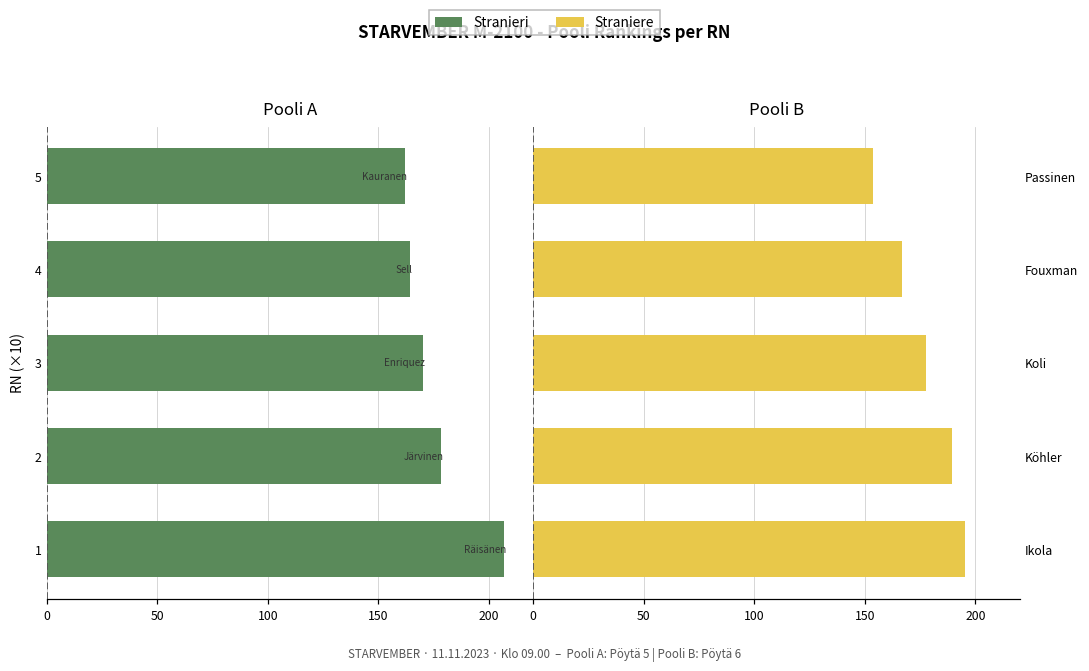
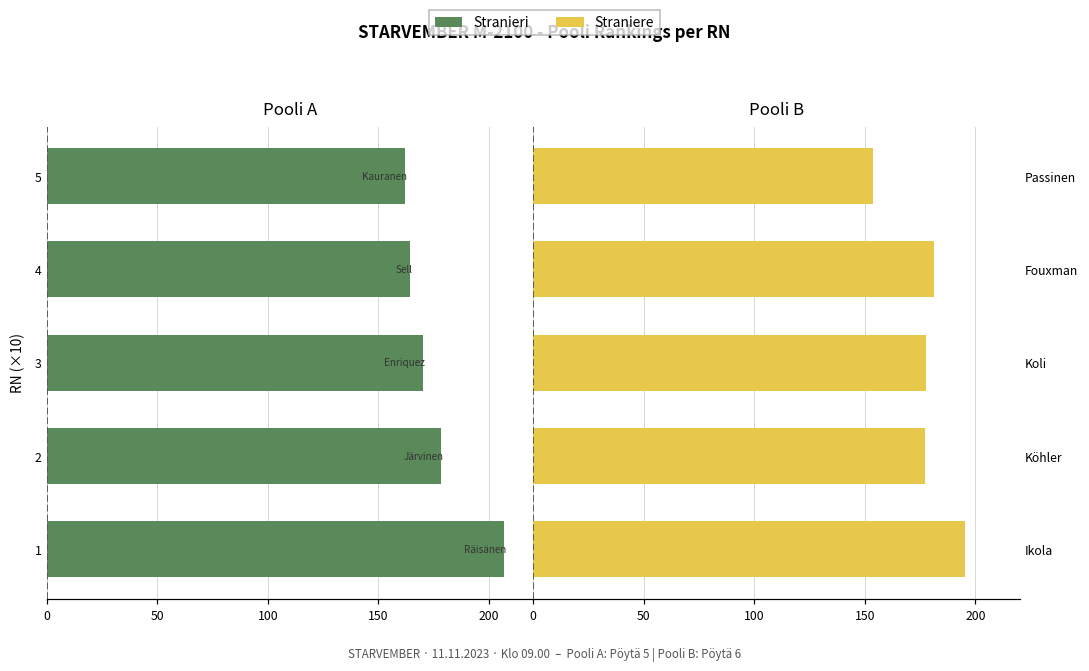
Pooli B, Fouxman: 167 -> 181
Pooli B, Köhler: 189 -> 177
